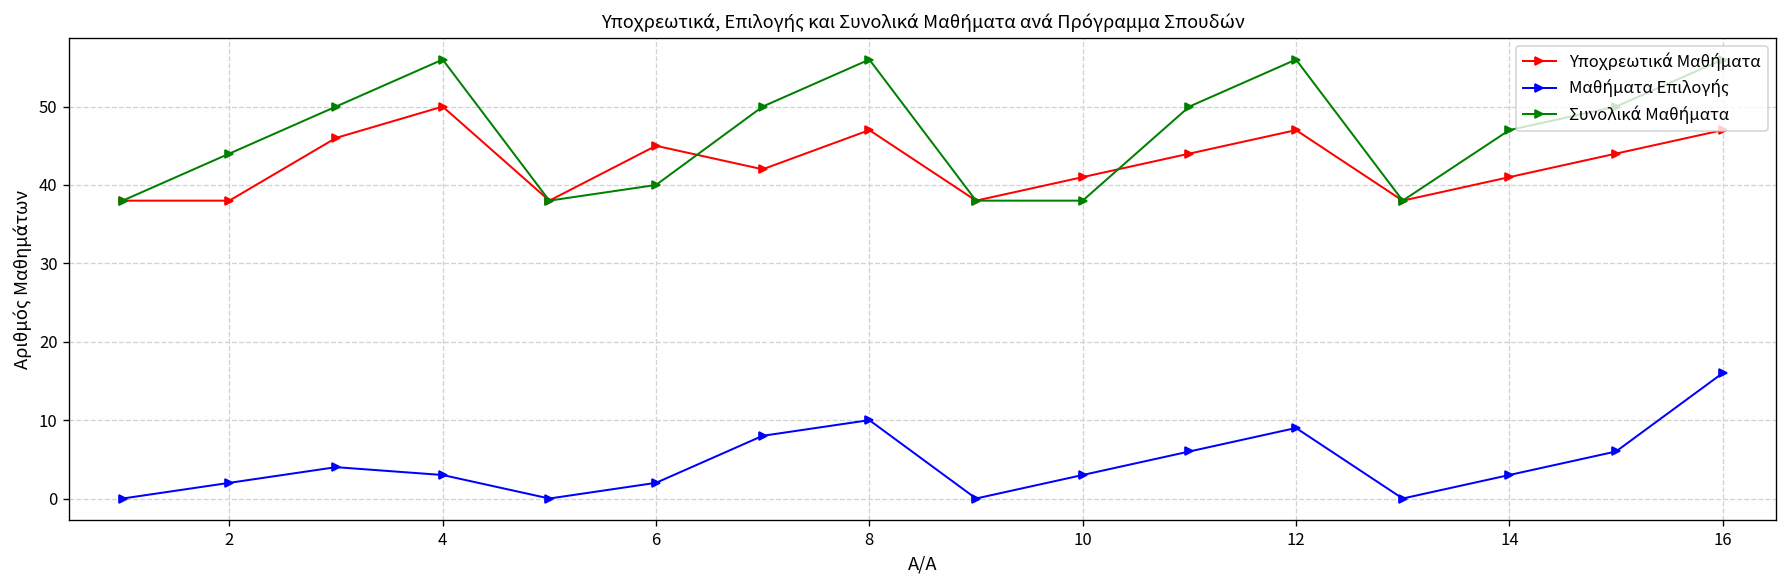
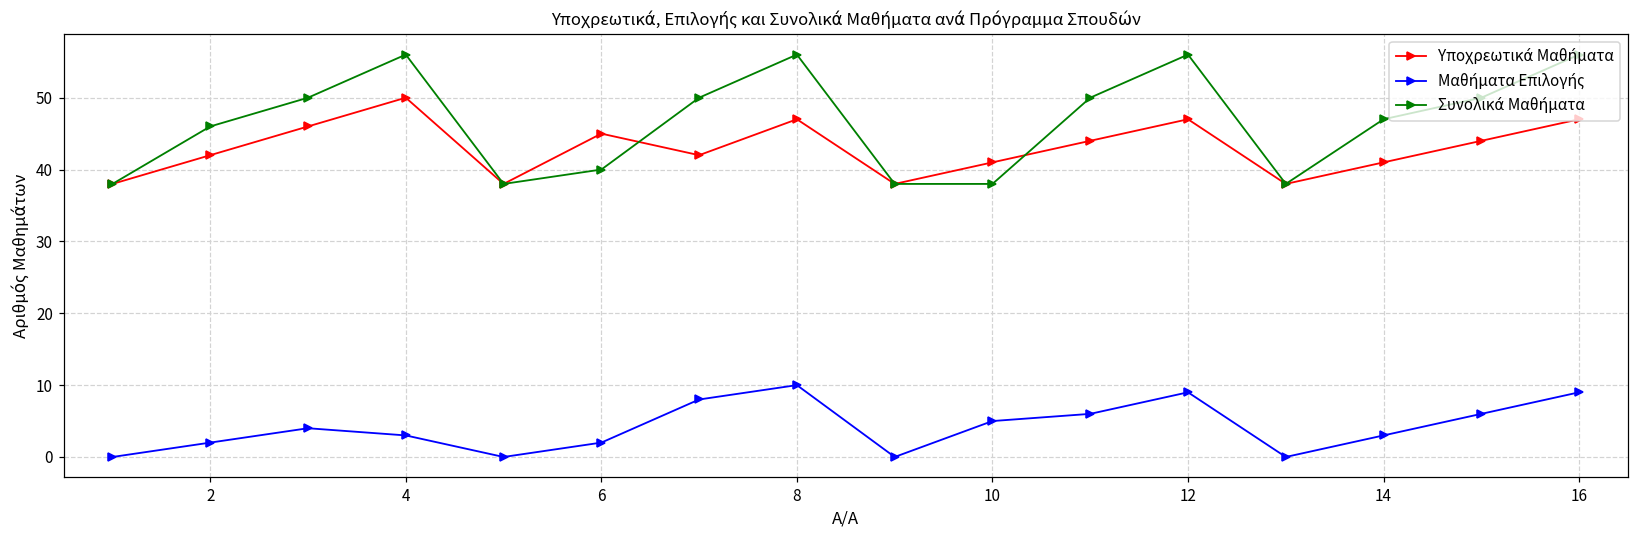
Υποχρεωτικά Μαθήματα, 2: 38 -> 42
Συνολικά Μαθήματα, 2: 44 -> 46
Μαθήματα Επιλογής, 10: 3 -> 5
Μαθήματα Επιλογής, 16: 16 -> 9
